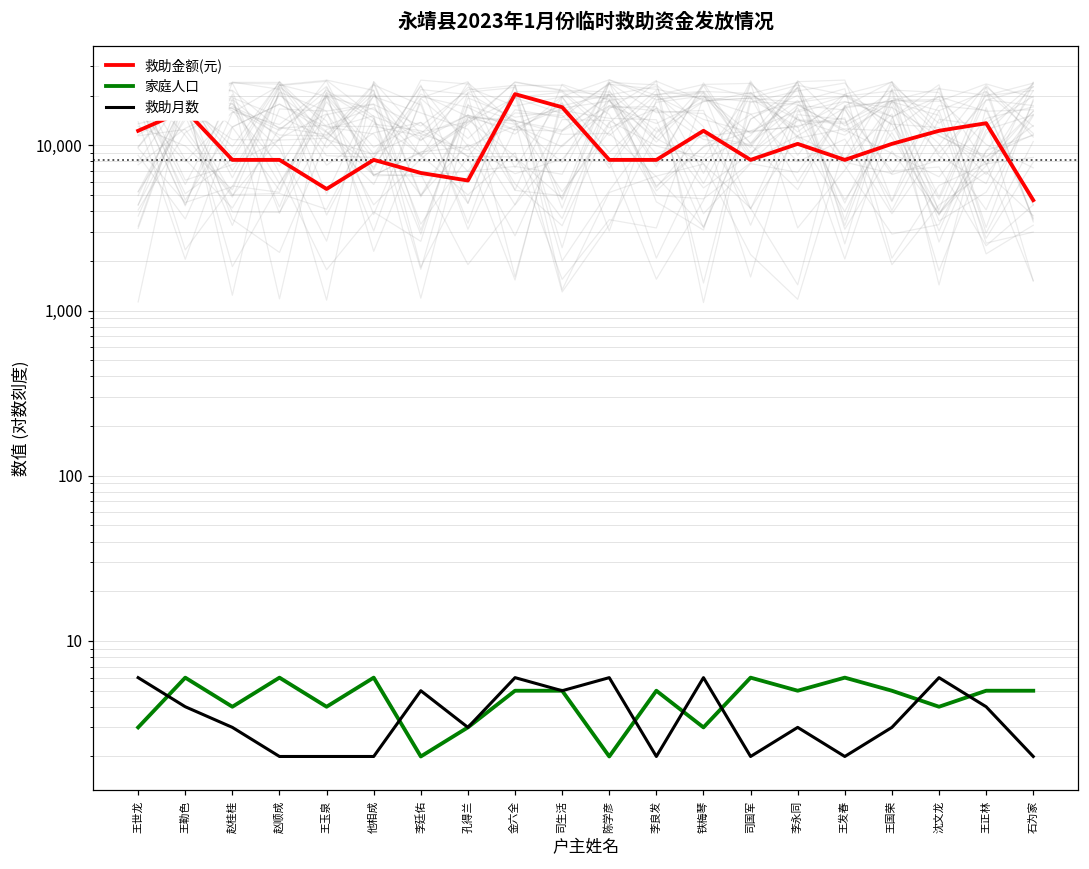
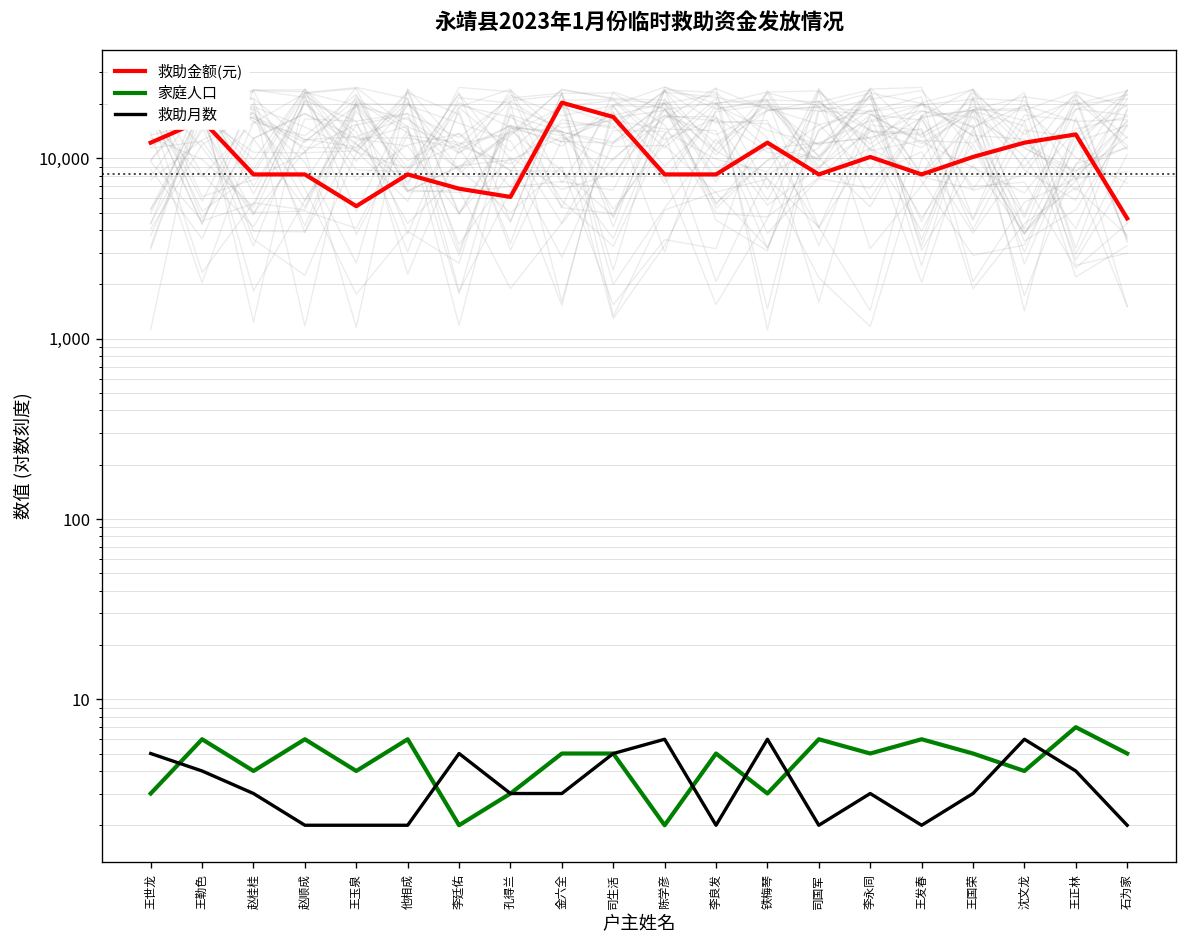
救助月数, 王世龙: 6 -> 5
救助月数, 金六全: 6 -> 3
家庭人口, 王正林: 5 -> 7
